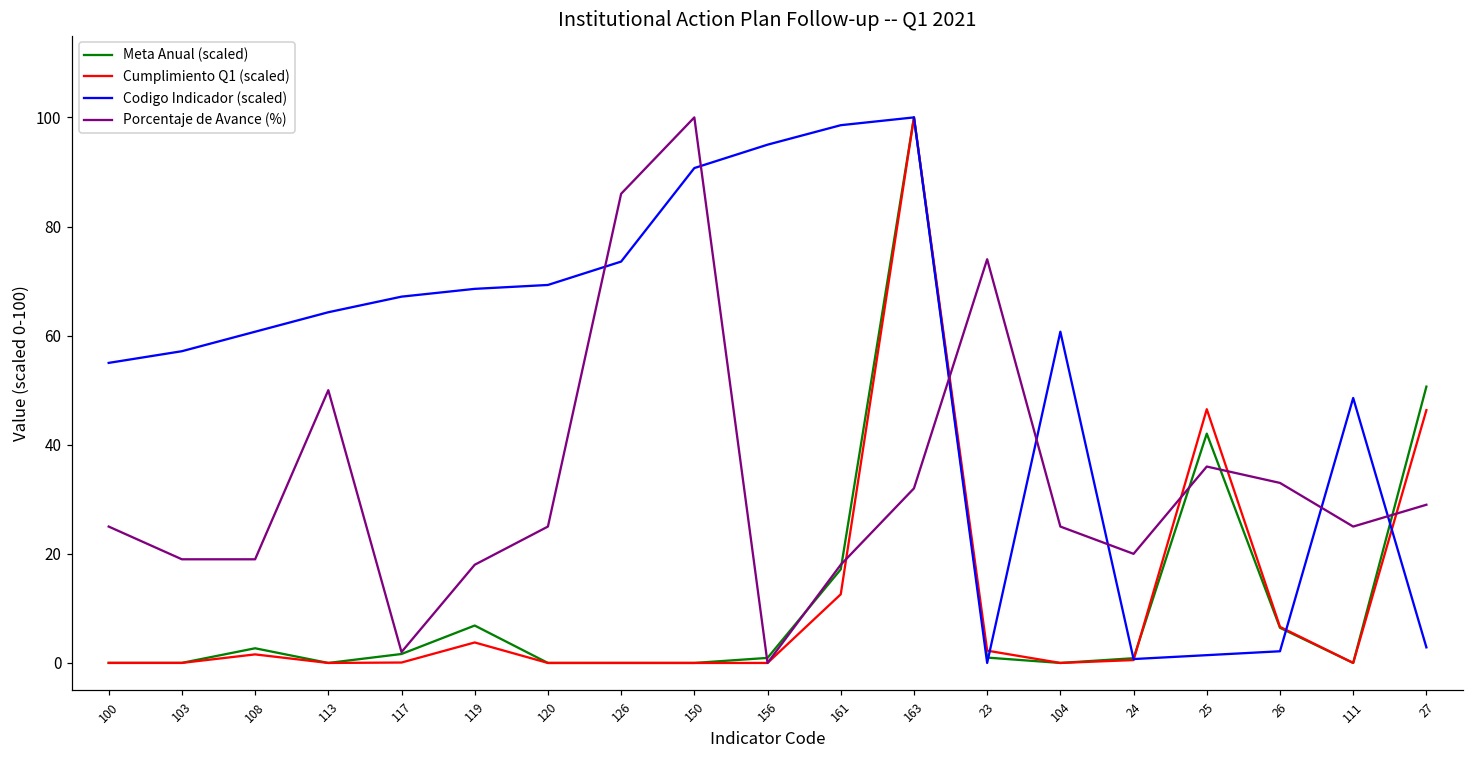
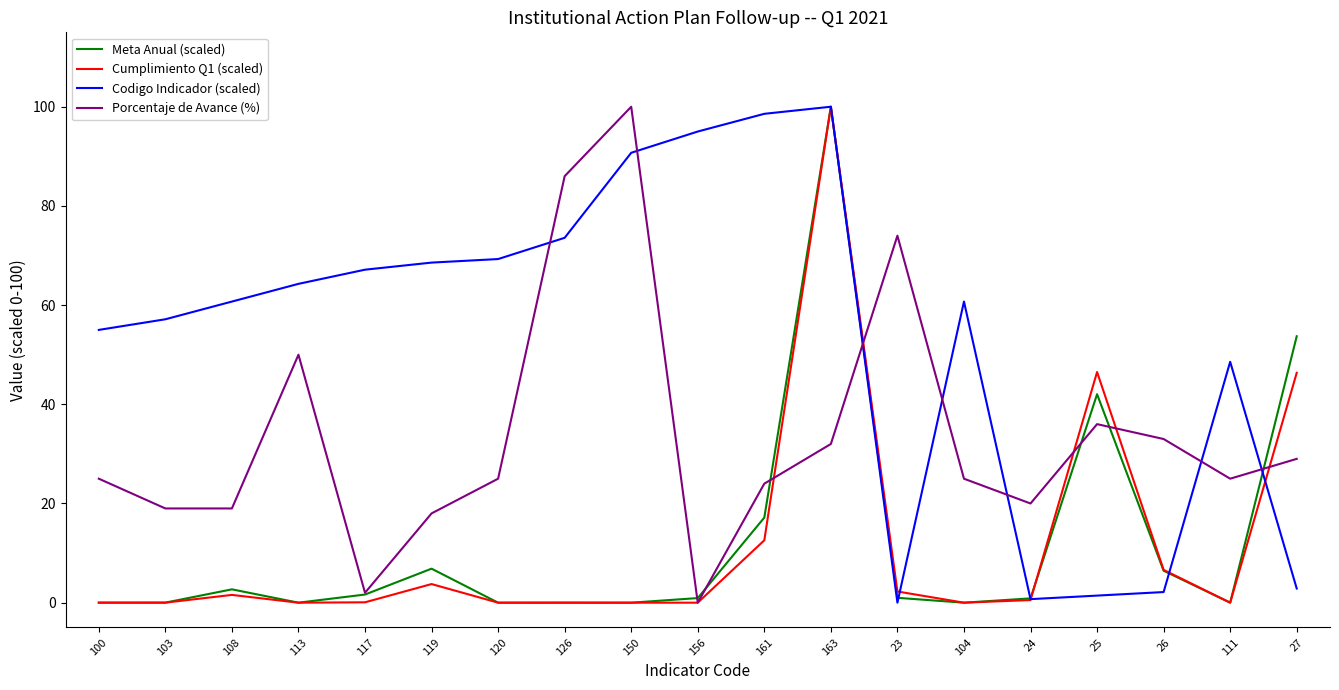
Porcentaje de Avance (%), 161: 18 -> 24
Meta Anual (scaled), 27: 51 -> 54
